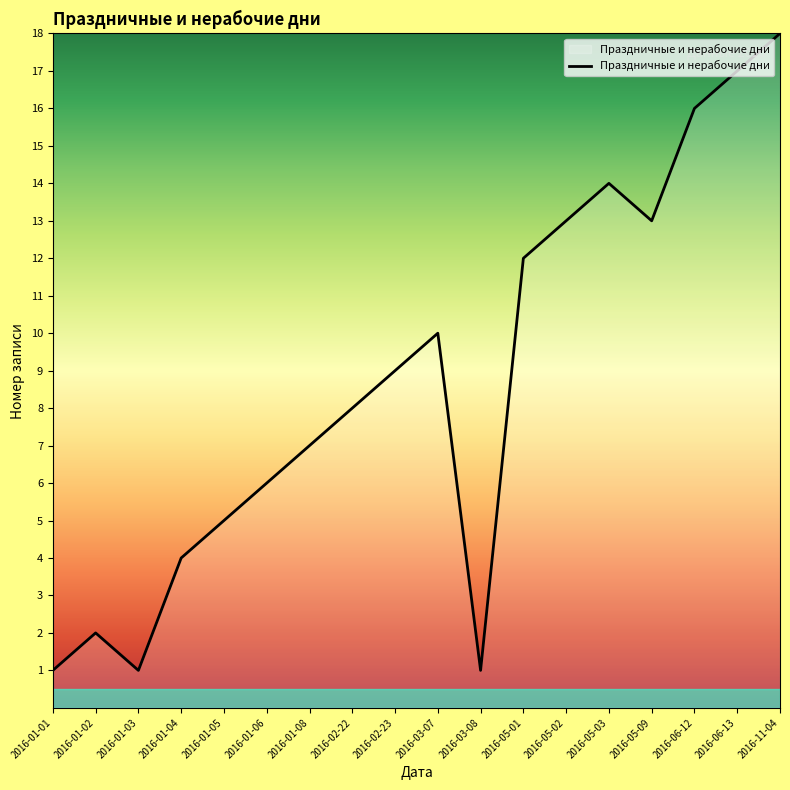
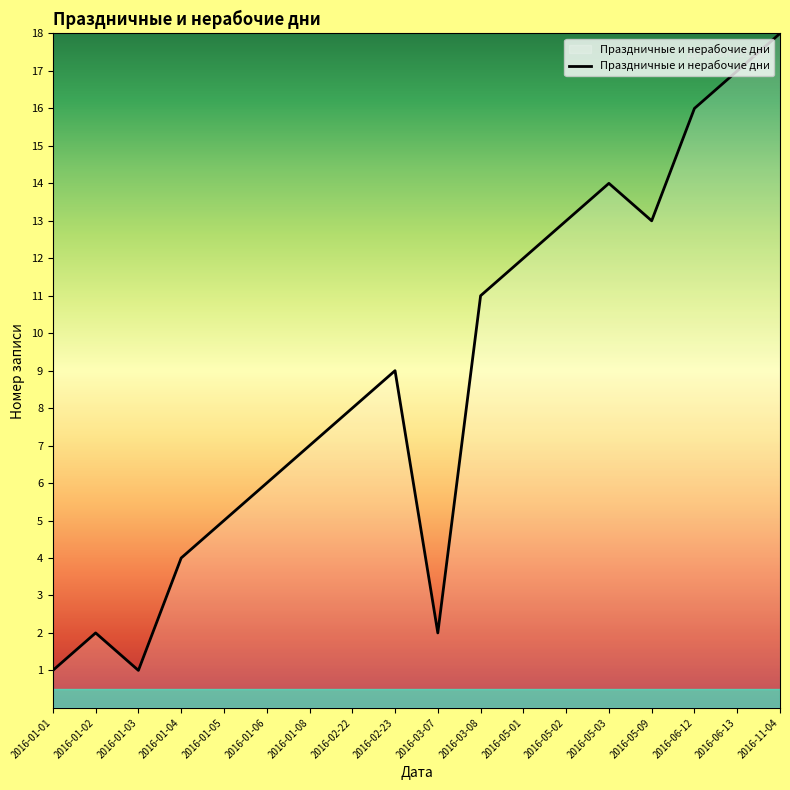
2016-03-07: 10 -> 2
2016-03-08: 1 -> 11
